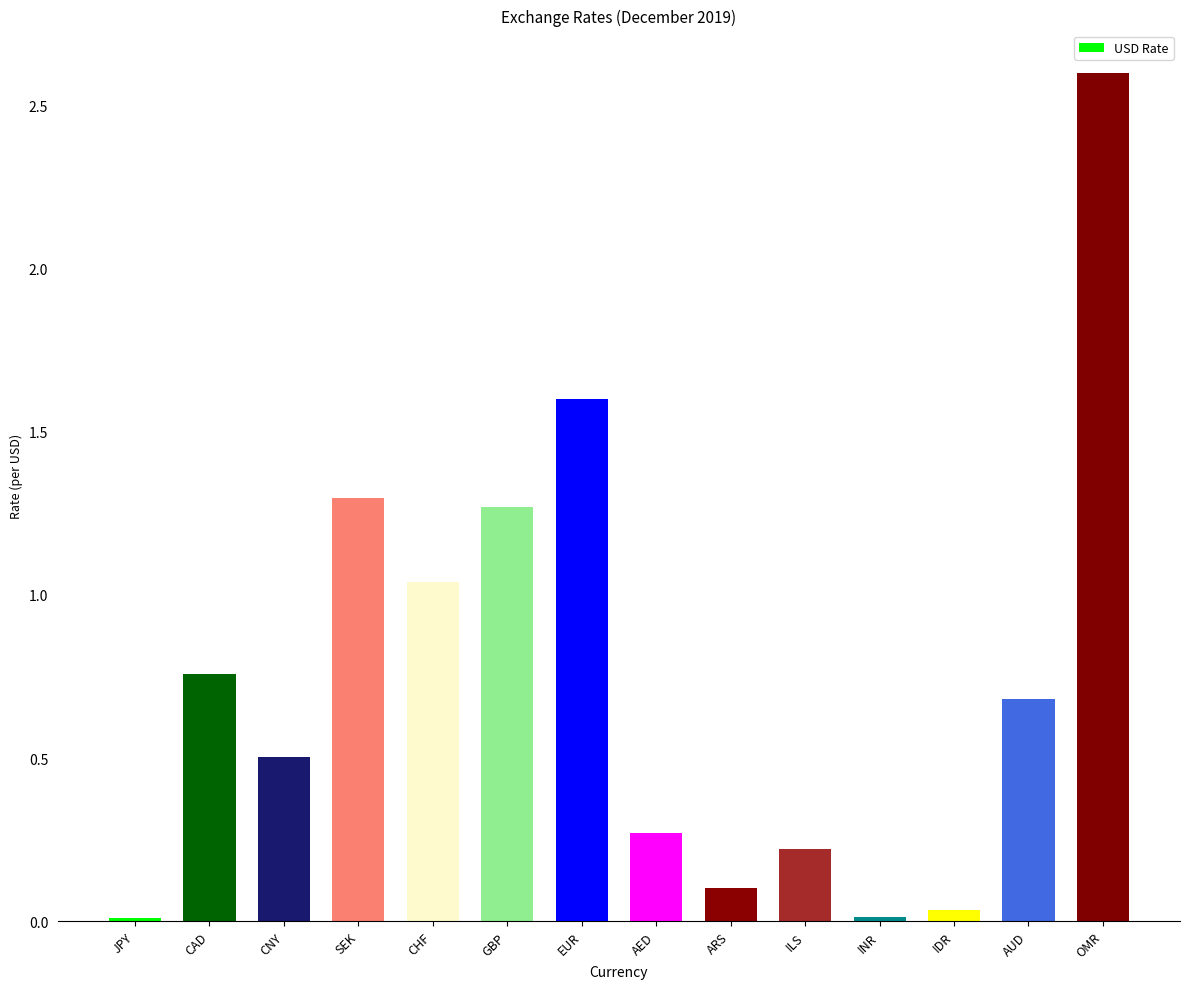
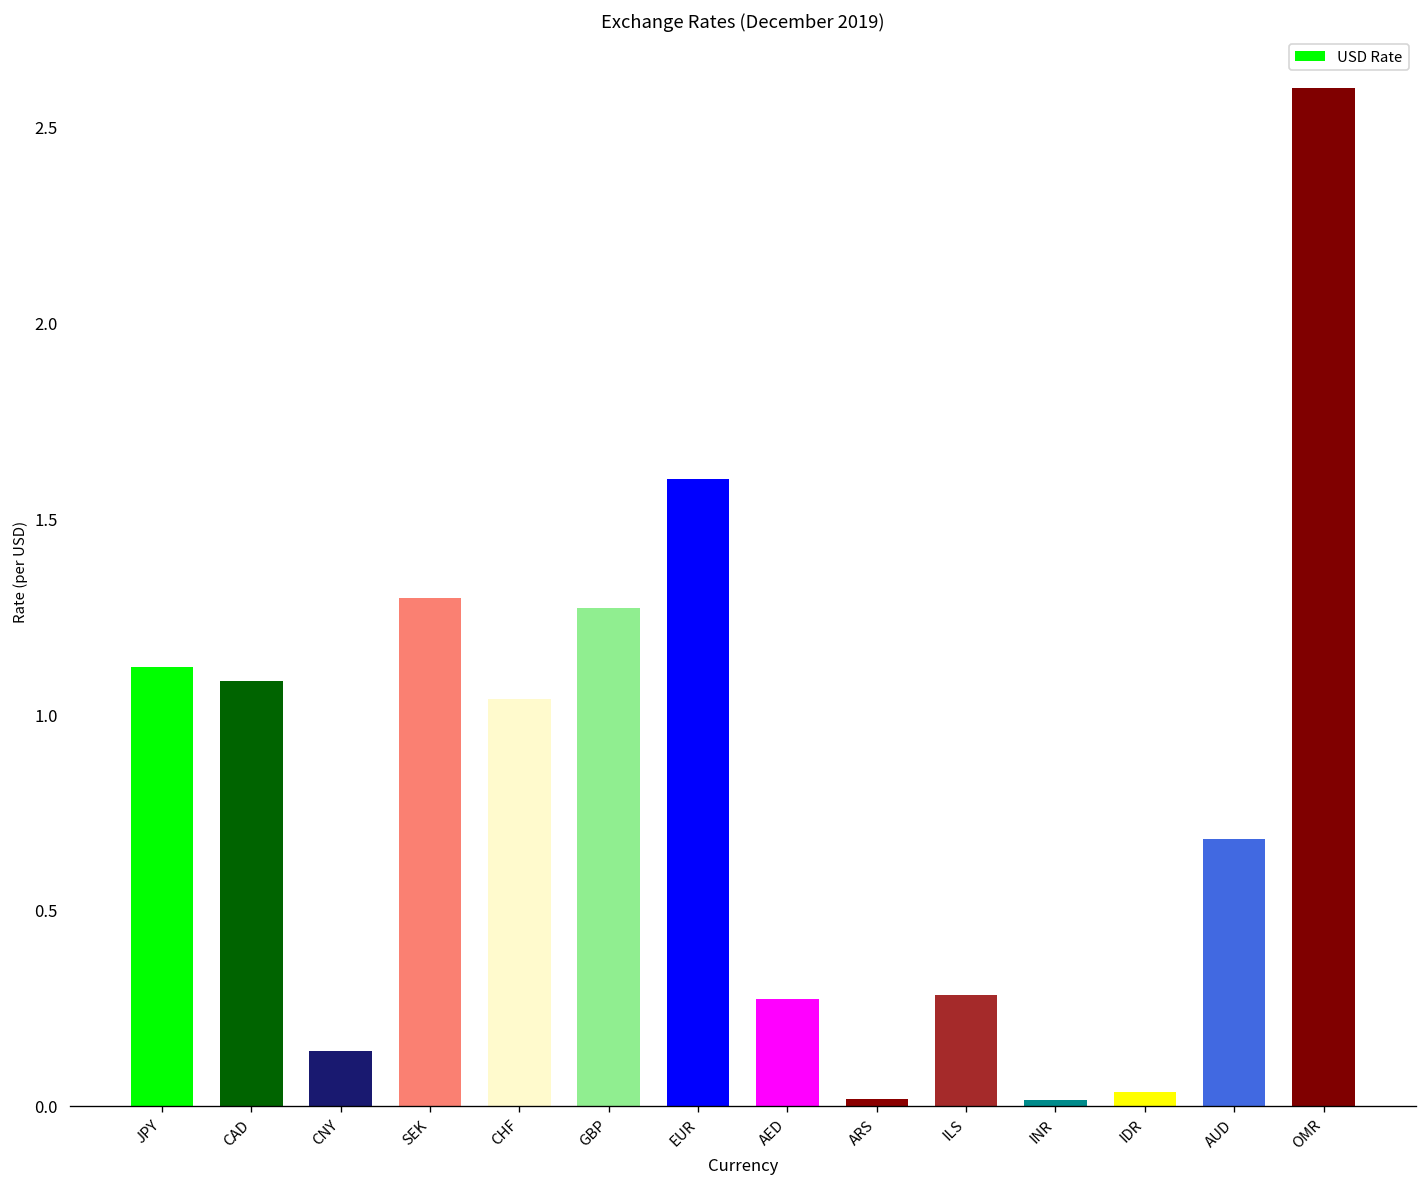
JPY: 0.01 -> 1.12
CAD: 0.76 -> 1.08
CNY: 0.50 -> 0.14
ARS: 0.10 -> 0.02
ILS: 0.22 -> 0.28
